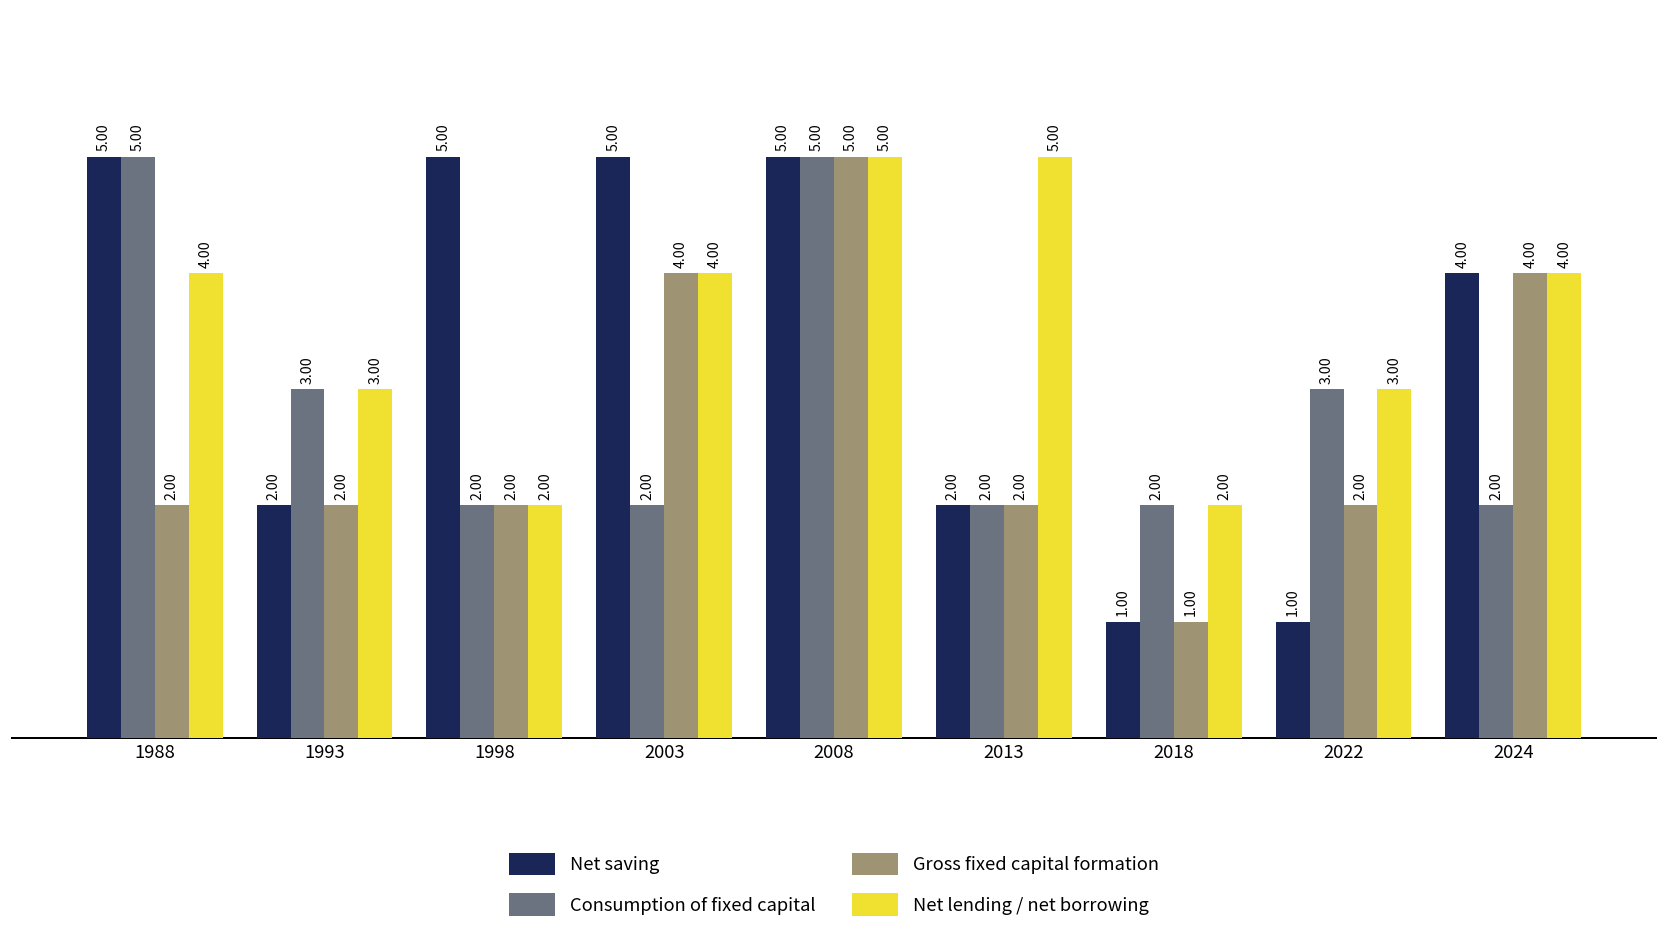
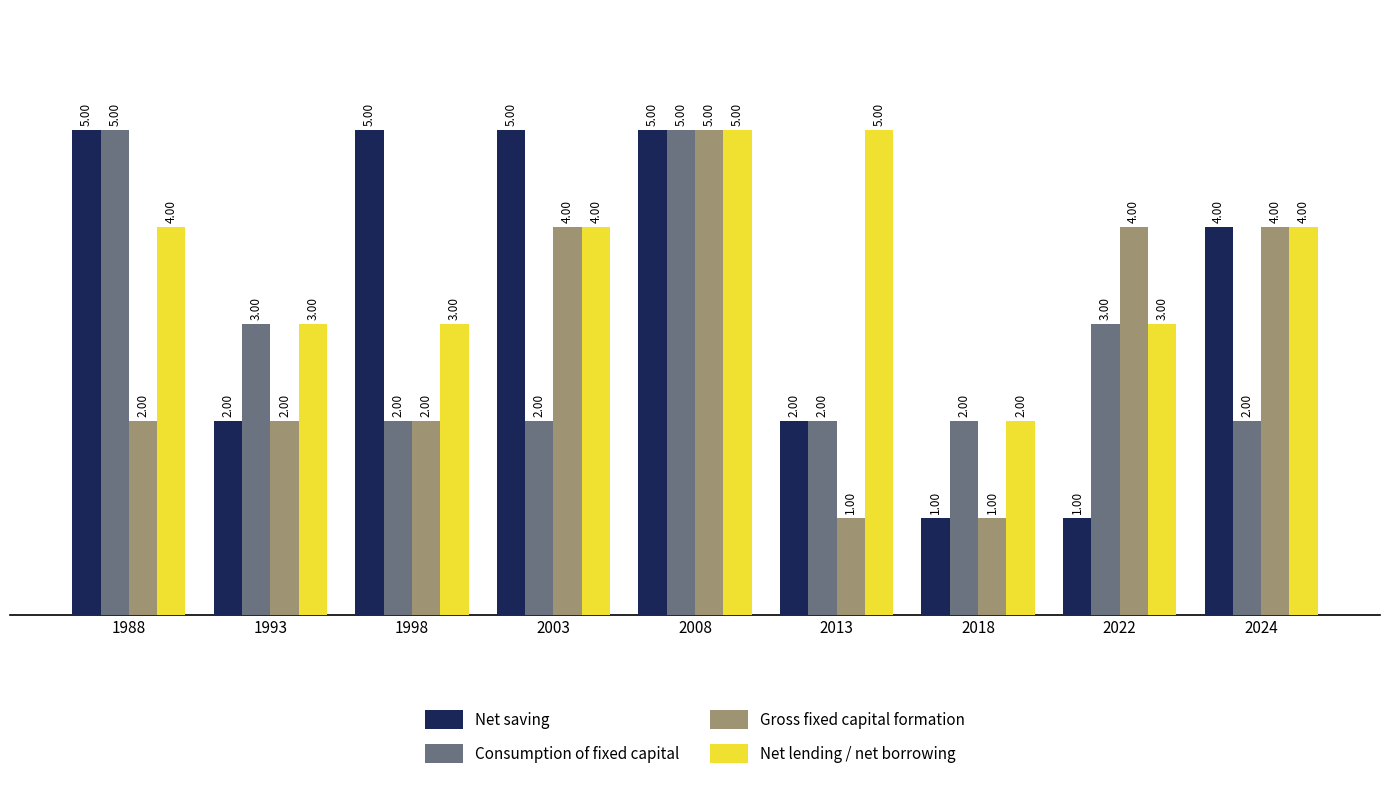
Net lending / net borrowing, 1998: 2.00 -> 3.00
Gross fixed capital formation, 2013: 2.00 -> 1.00
Gross fixed capital formation, 2022: 2.00 -> 4.00
